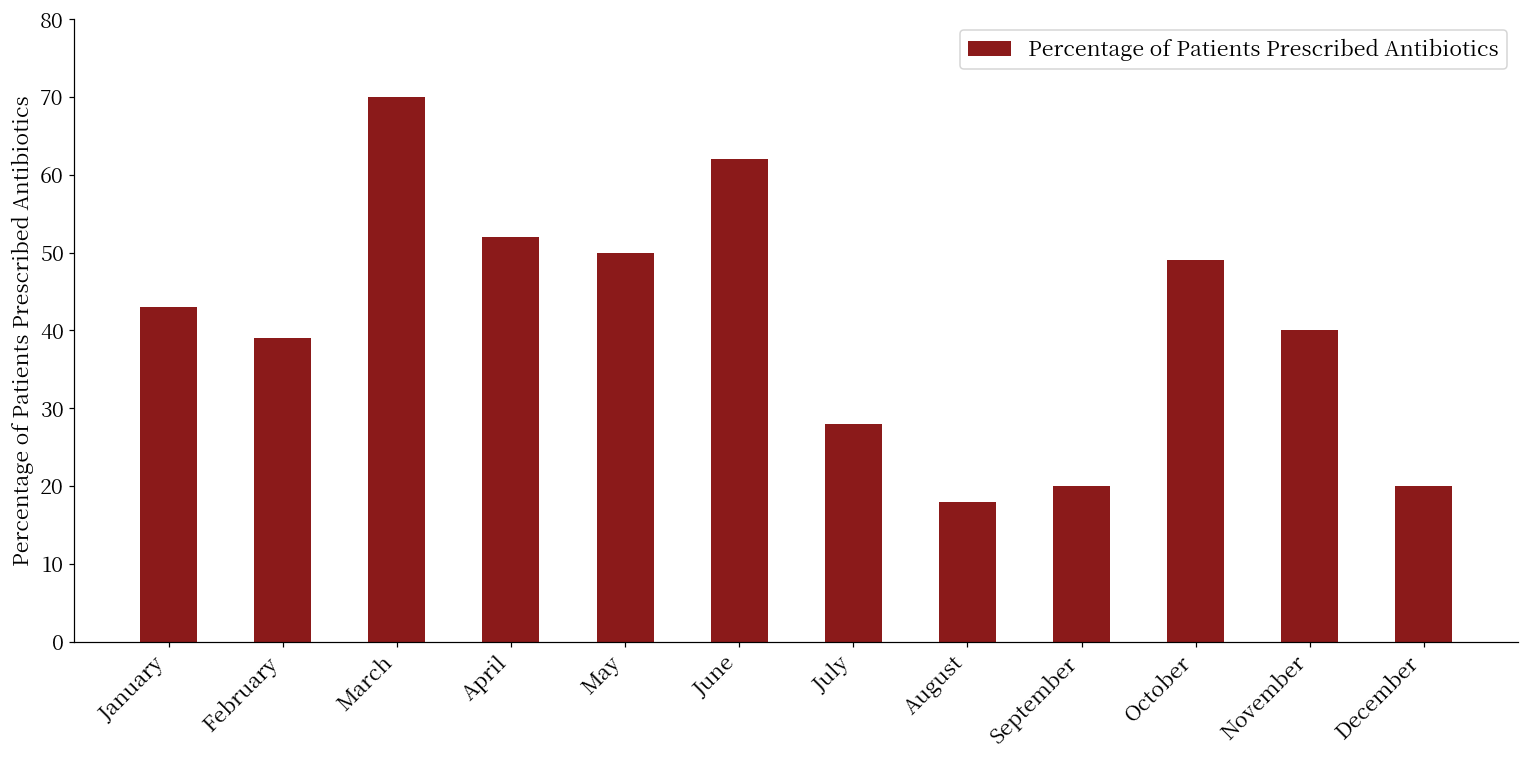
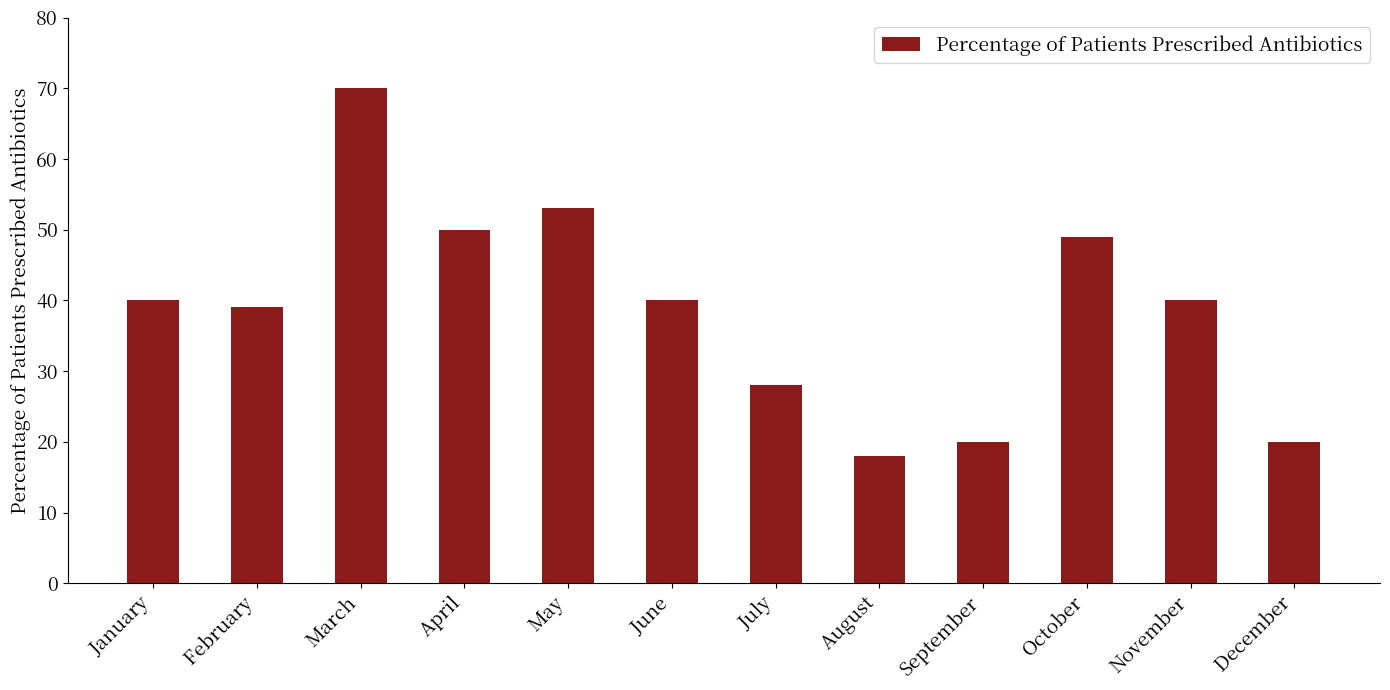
January: 43 -> 40
April: 52 -> 50
May: 50 -> 53
June: 62 -> 40
